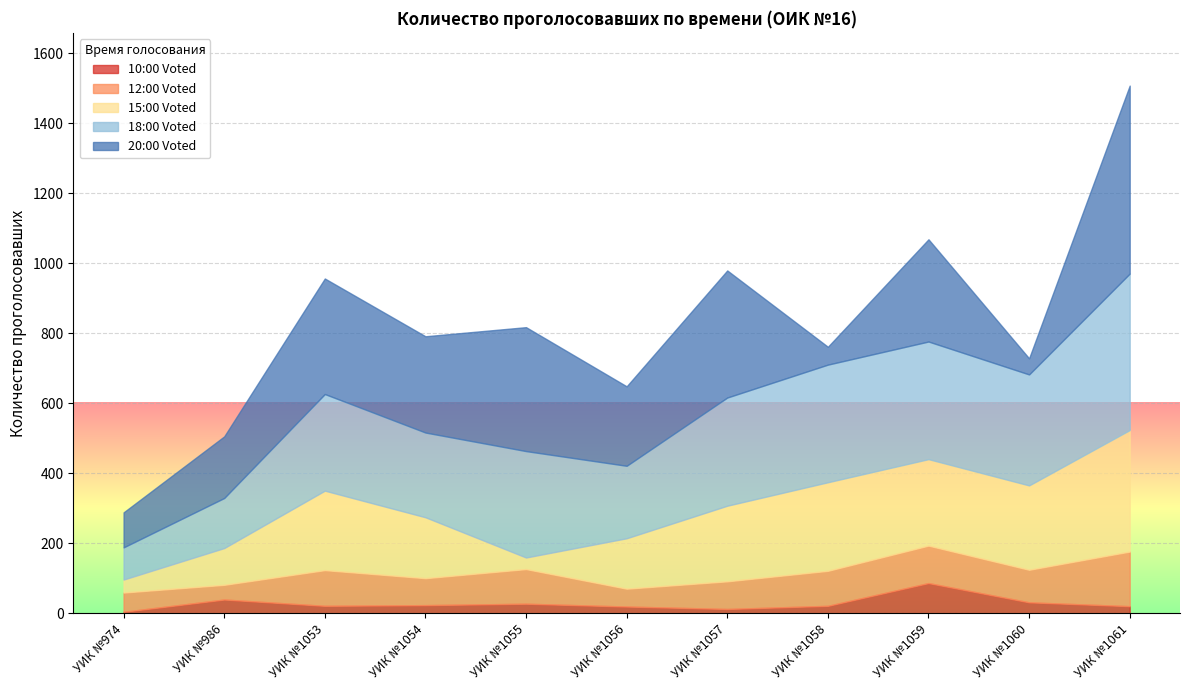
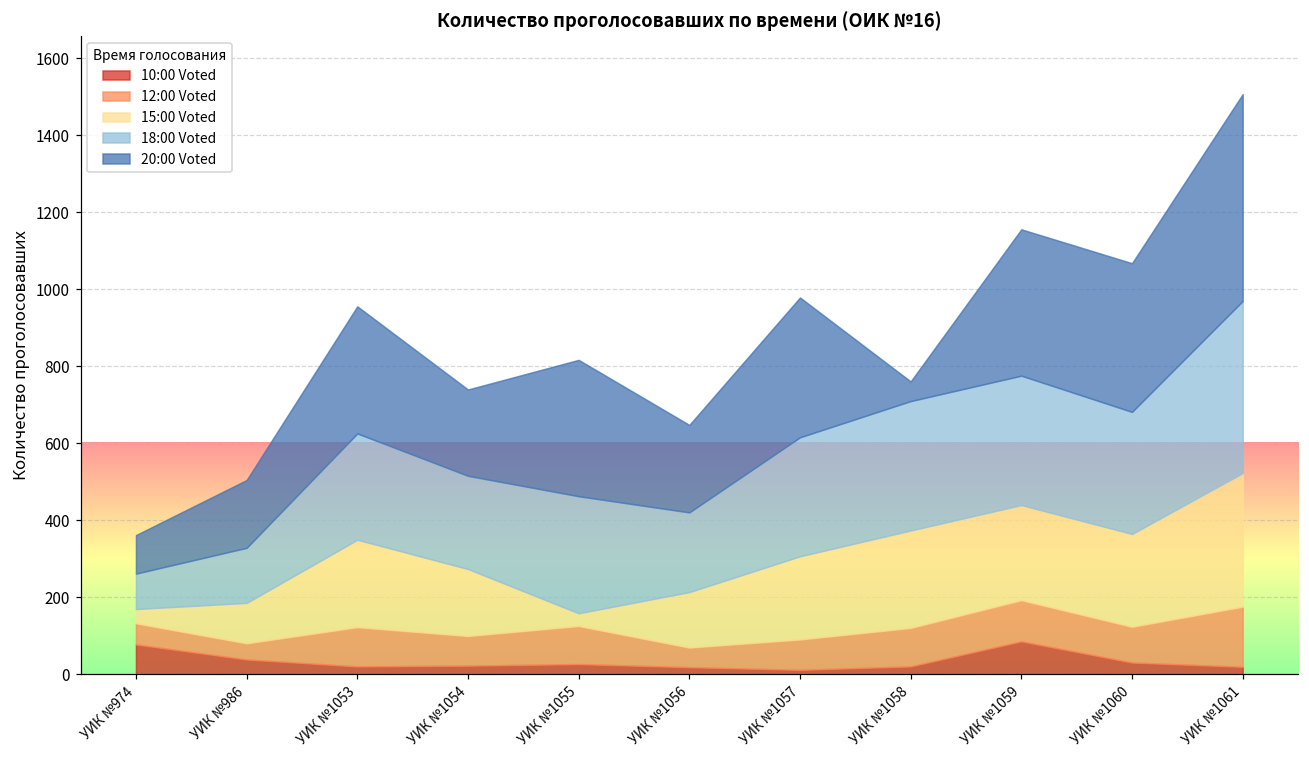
10:00 Voted, УИК №974: 0 -> 80
20:00 Voted, УИК №1054: 280 -> 220
20:00 Voted, УИК №1059: 290 -> 380
20:00 Voted, УИК №1060: 50 -> 390
